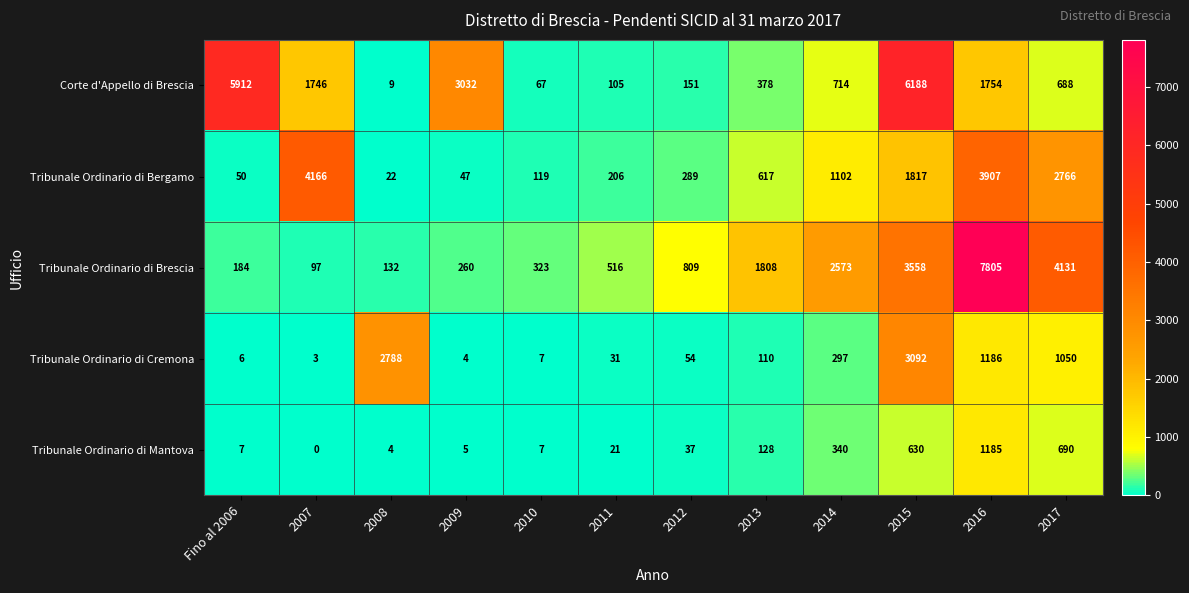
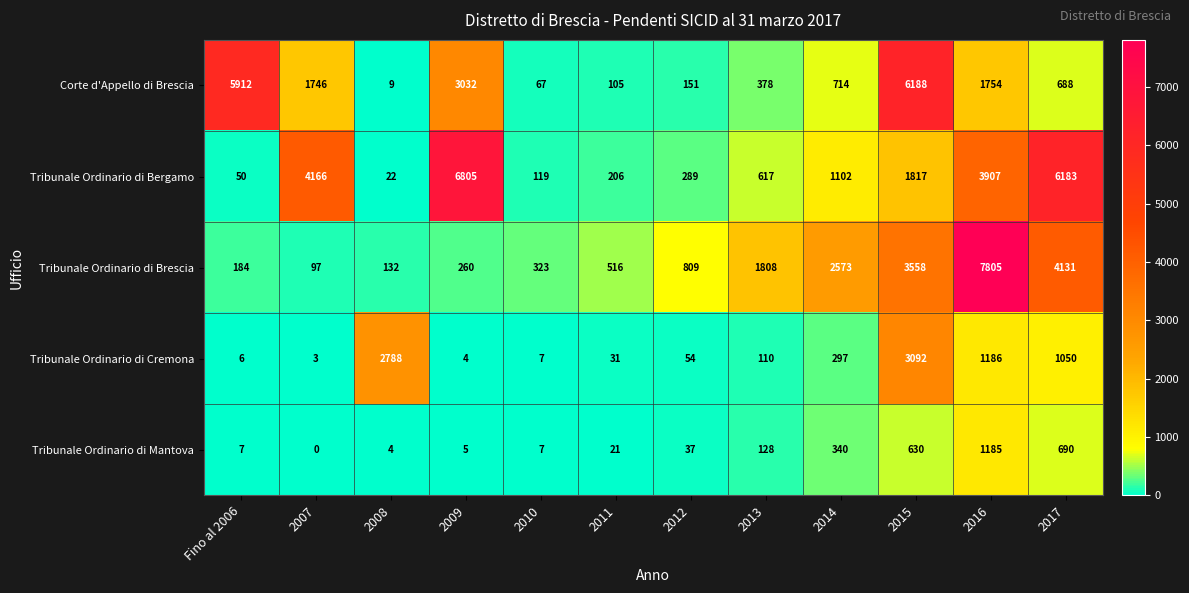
Tribunale Ordinario di Bergamo, 2009: 47 -> 6805
Tribunale Ordinario di Bergamo, 2017: 2766 -> 6183
